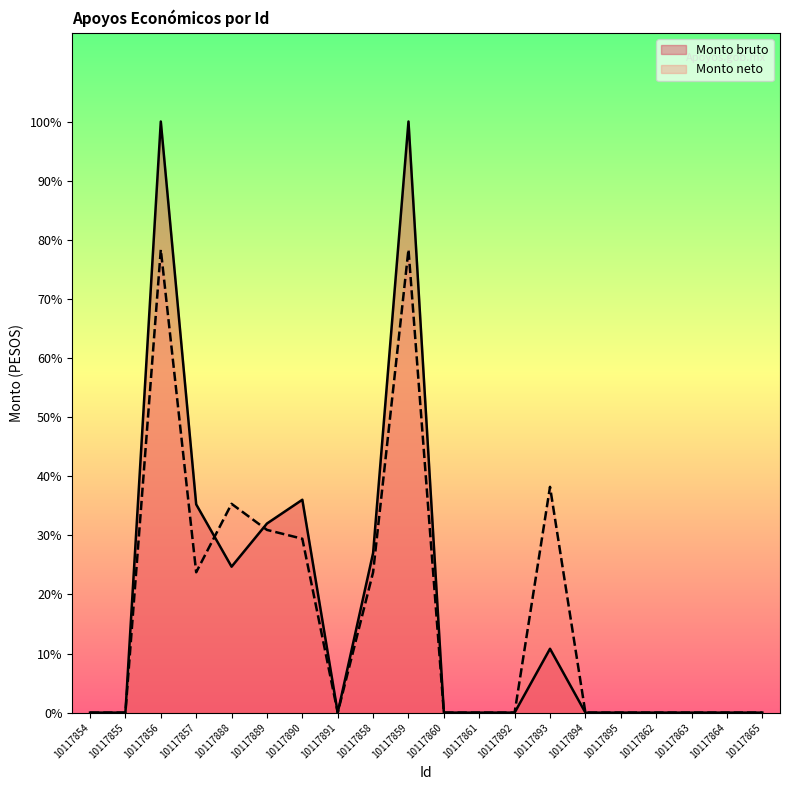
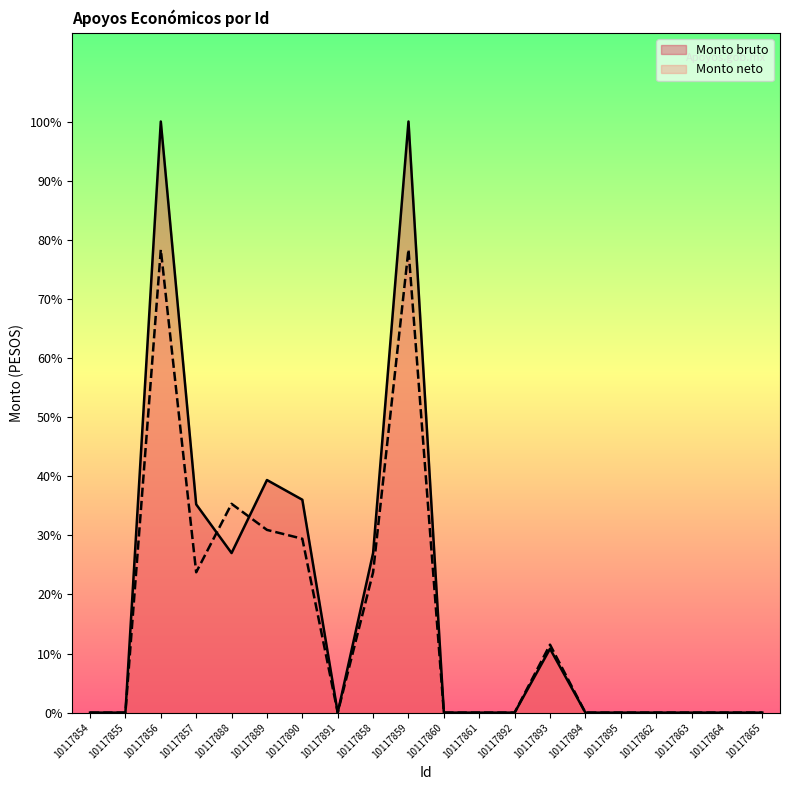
Monto bruto, 10117888: 25% -> 27%
Monto bruto, 10117889: 32% -> 39%
Monto neto, 10117893: 38% -> 11%
